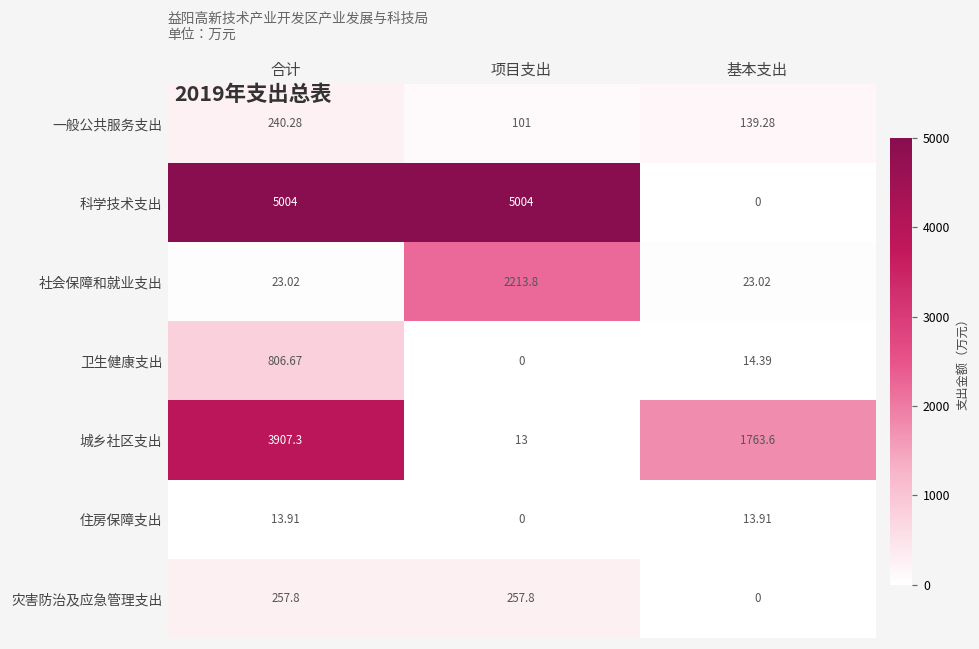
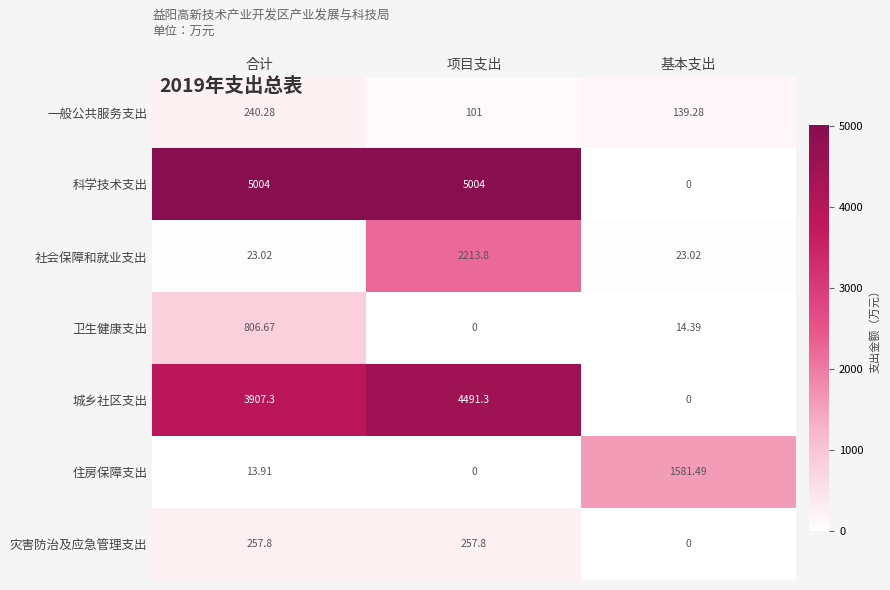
城乡社区支出, 项目支出: 13 -> 4491.3
城乡社区支出, 基本支出: 1763.6 -> 0
住房保障支出, 基本支出: 13.91 -> 1581.49
